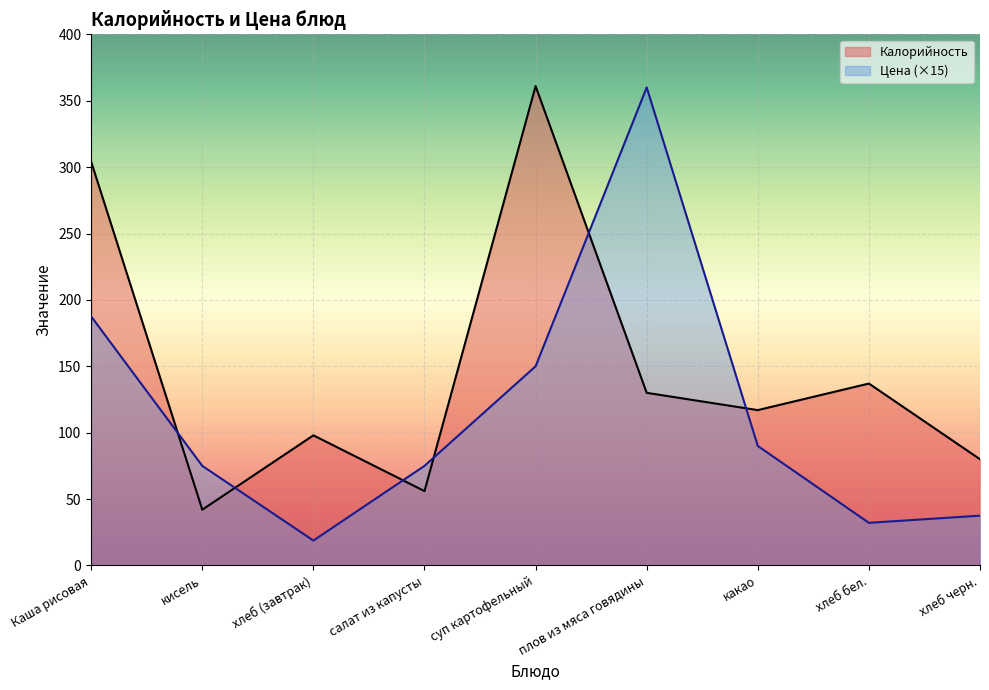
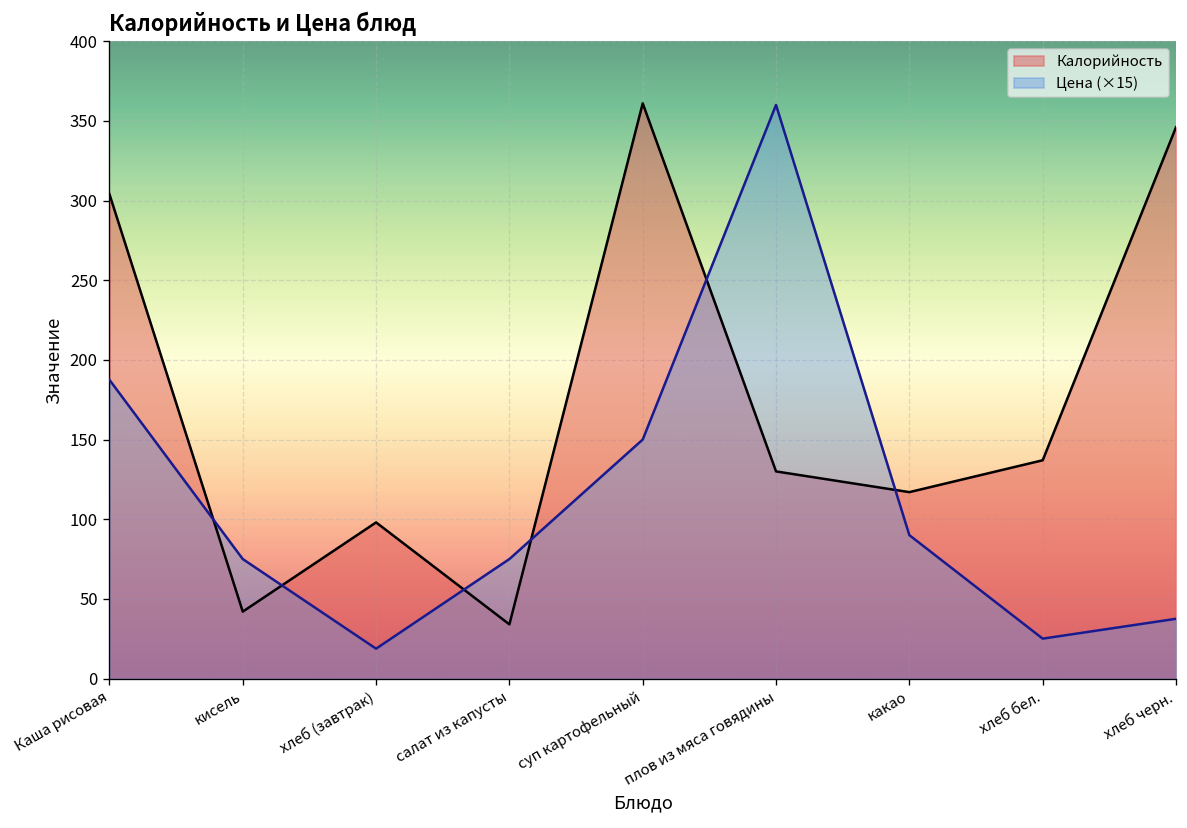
Калорийность, салат из капусты: 56 -> 34
Цена (×15), хлеб бел.: 32 -> 25
Калорийность, хлеб черн.: 80 -> 346
